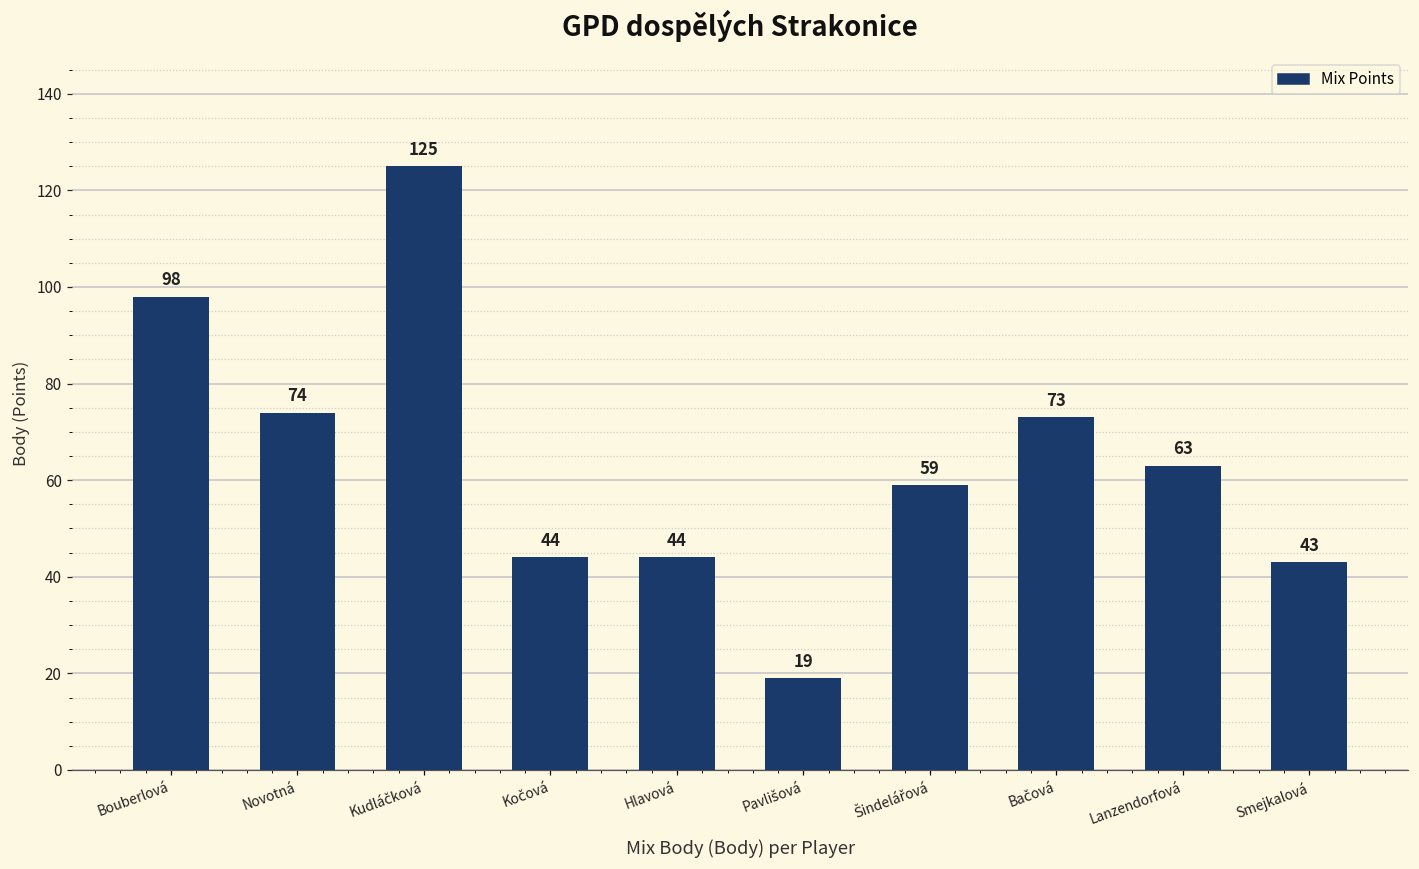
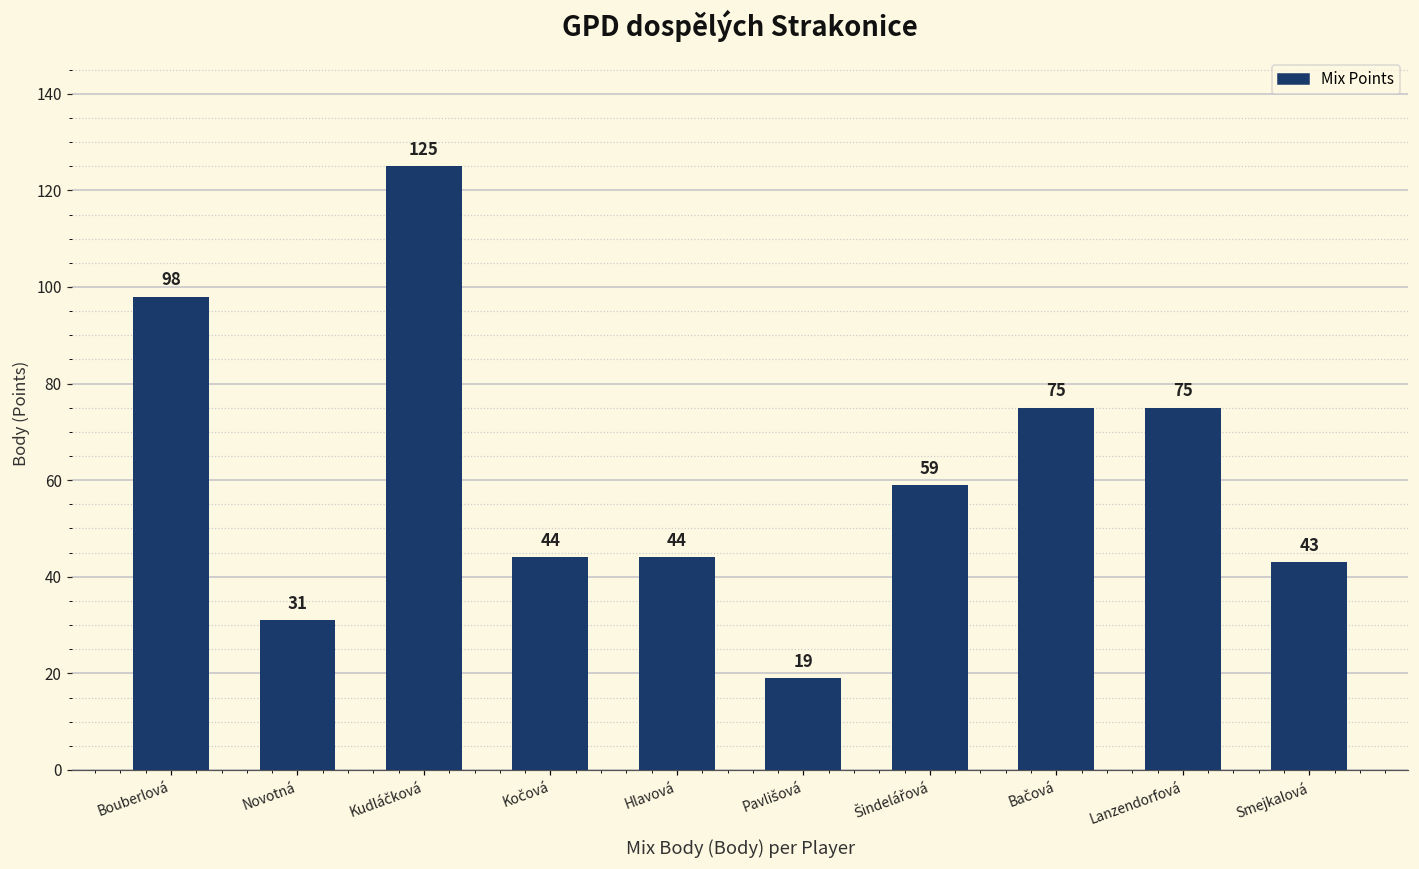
Novotná: 74 -> 31
Bačová: 73 -> 75
Lanzendorfová: 63 -> 75
